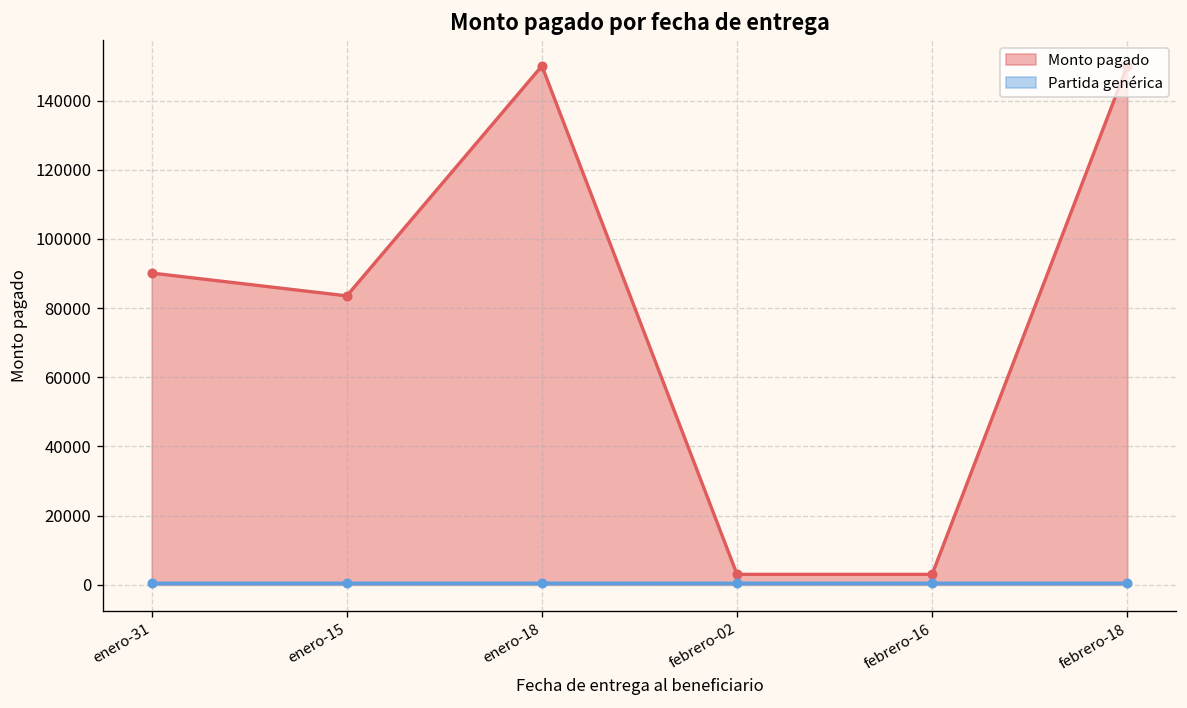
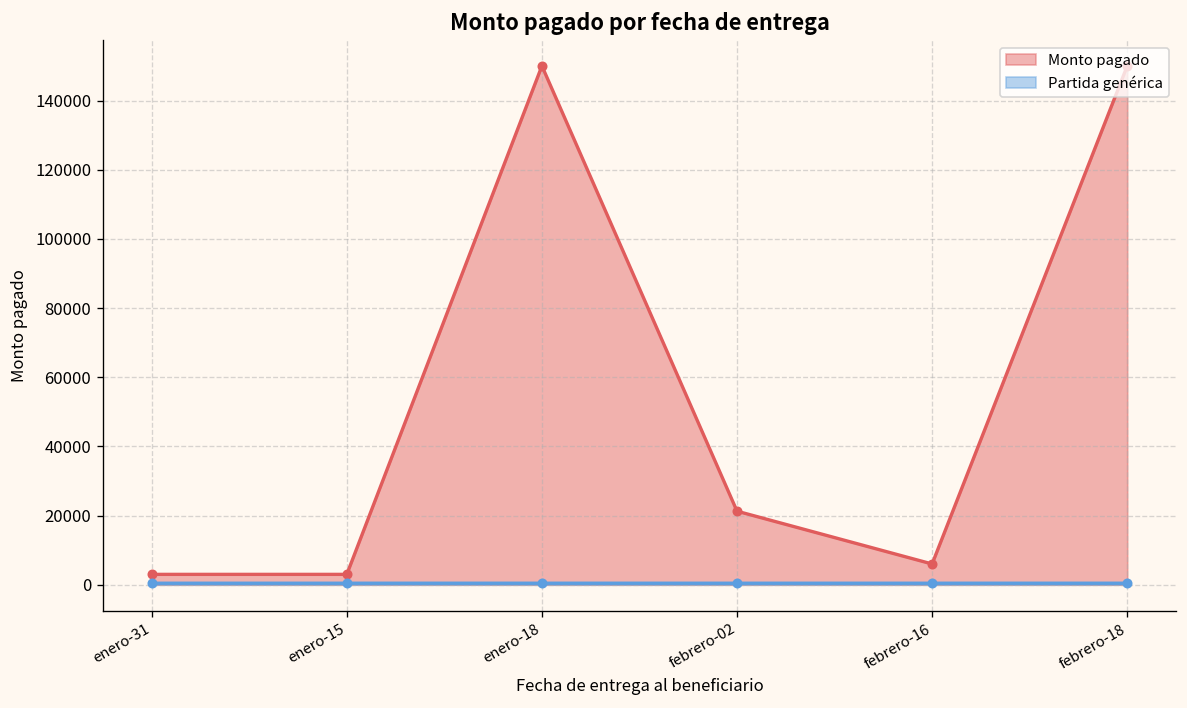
Monto pagado, enero-31: 90000 -> 3000
Monto pagado, enero-15: 84000 -> 3000
Monto pagado, febrero-02: 3000 -> 21000
Monto pagado, febrero-16: 3000 -> 6000
